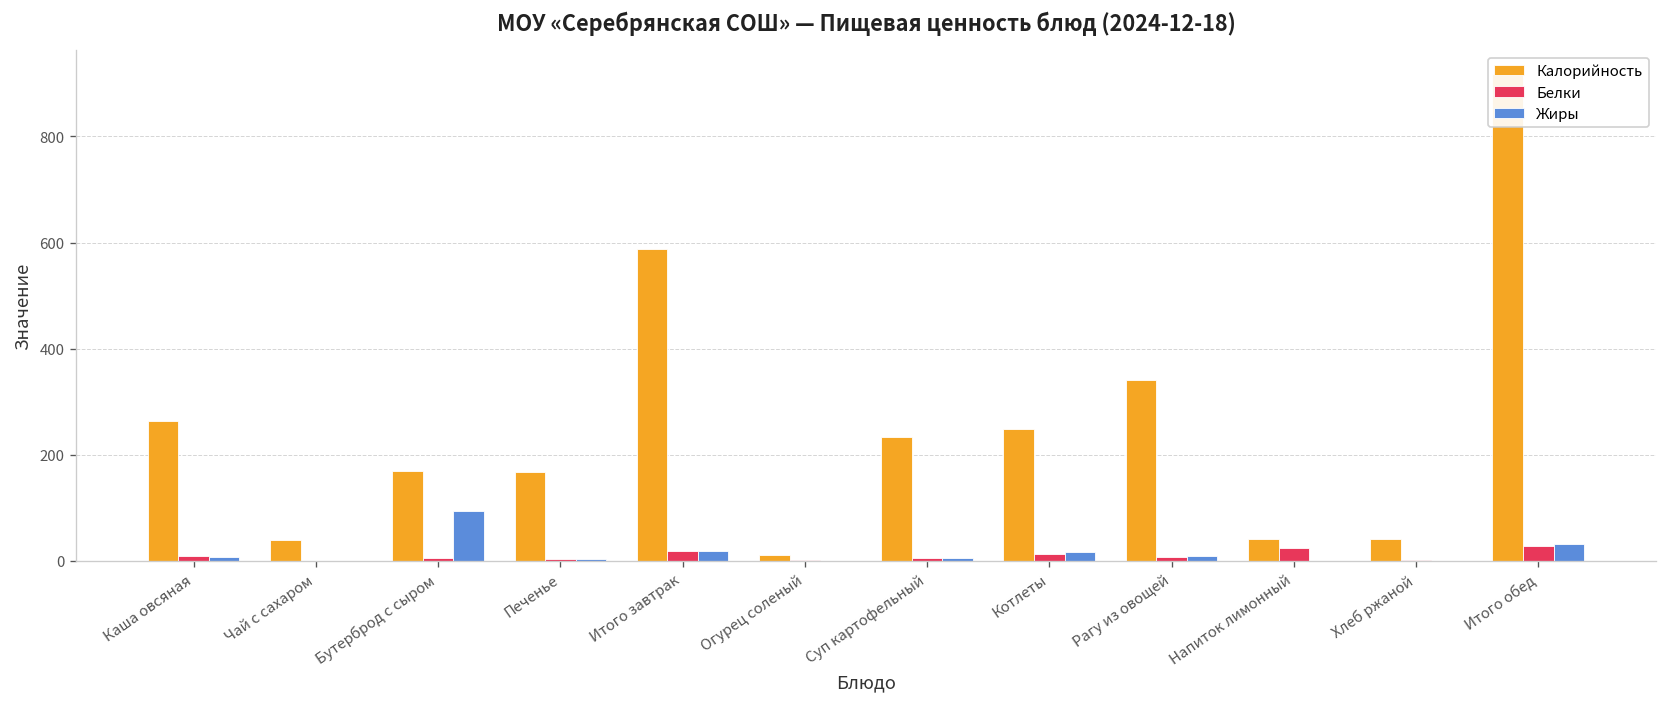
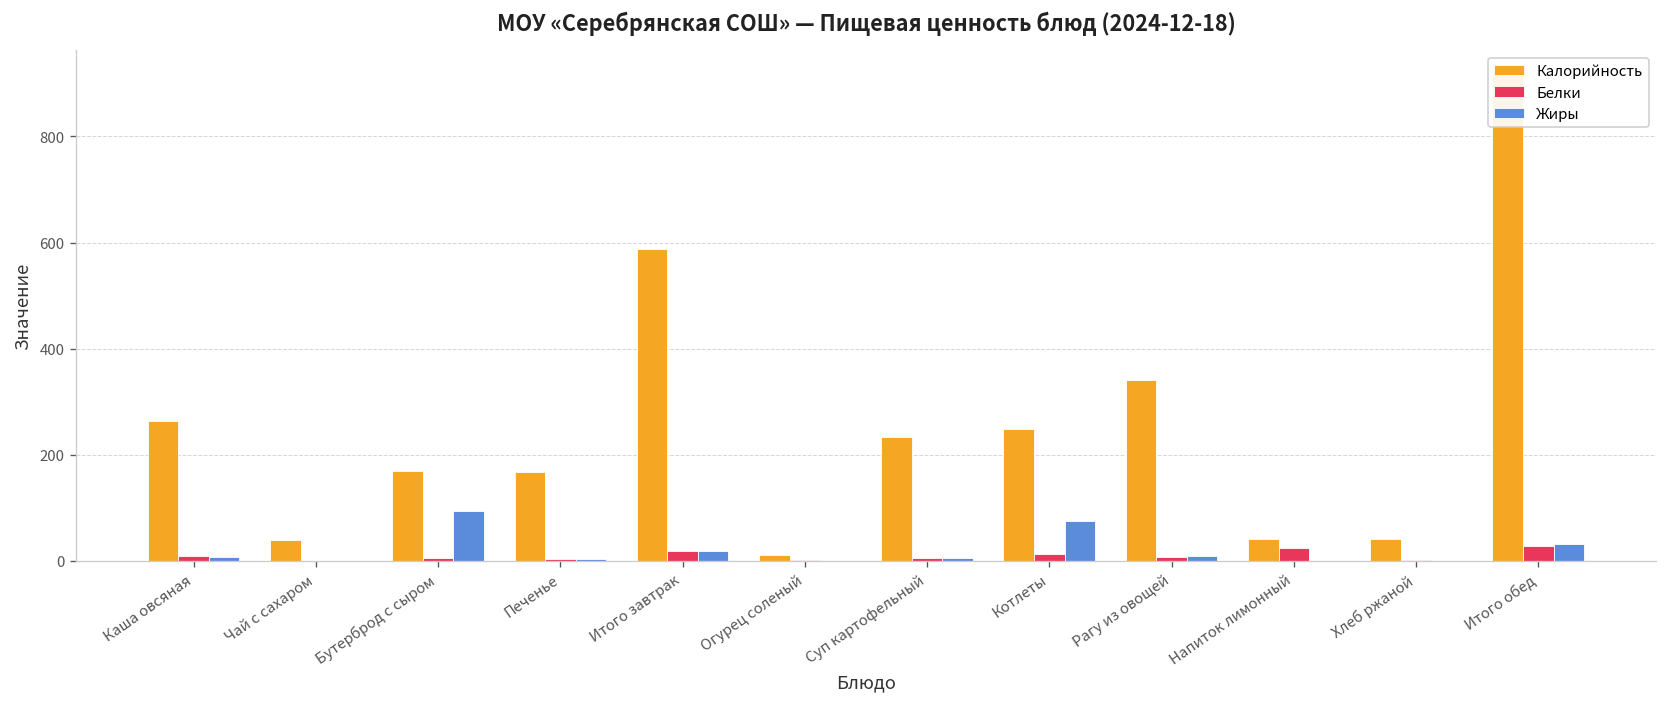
Жиры, Котлеты: 20 -> 80
